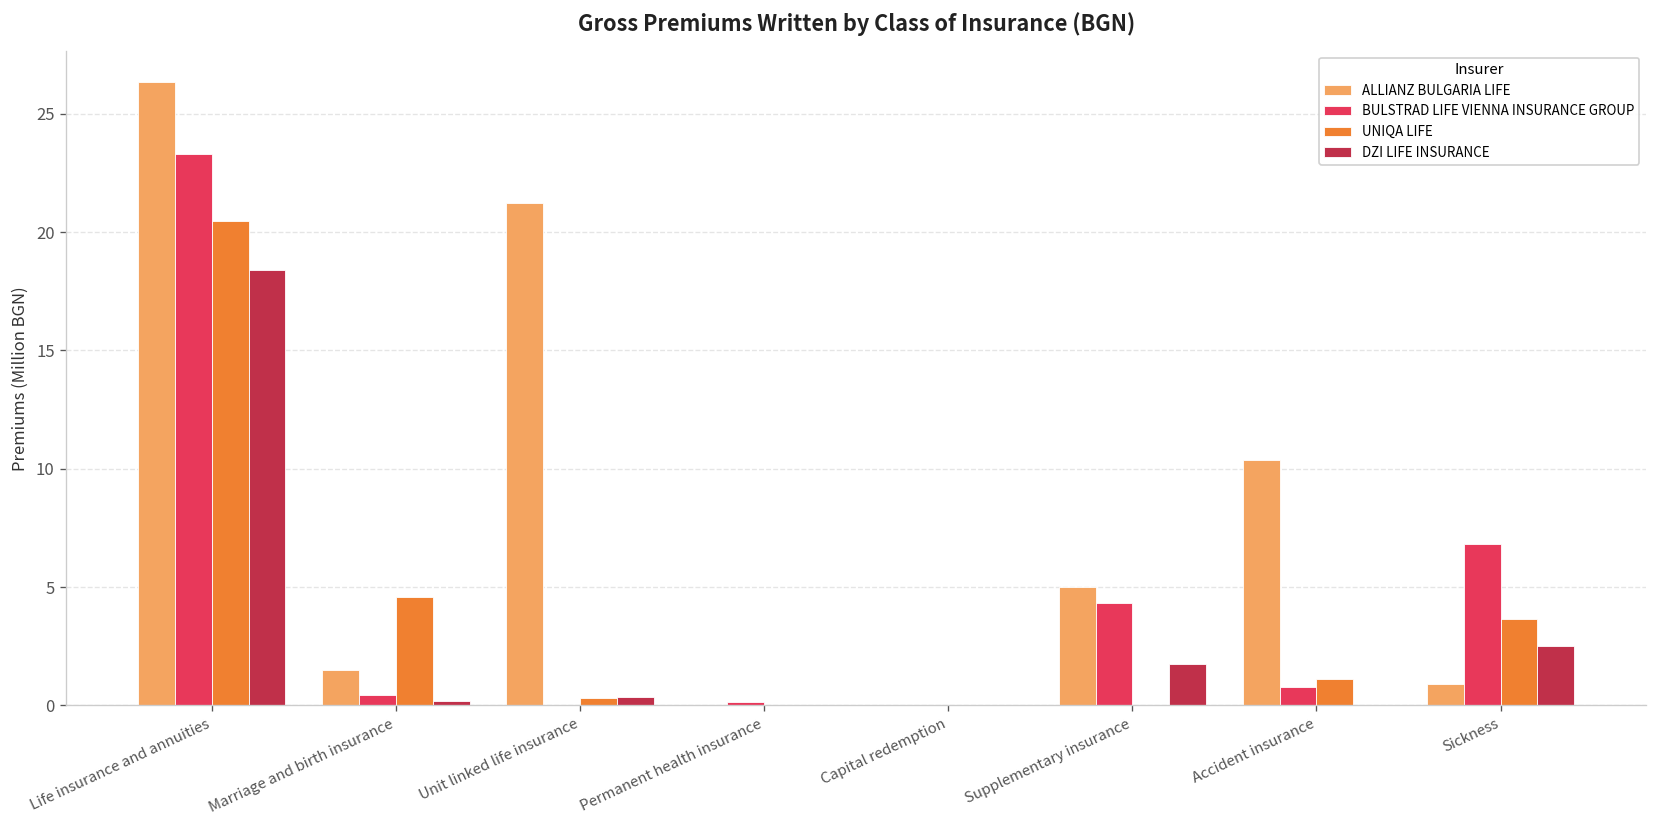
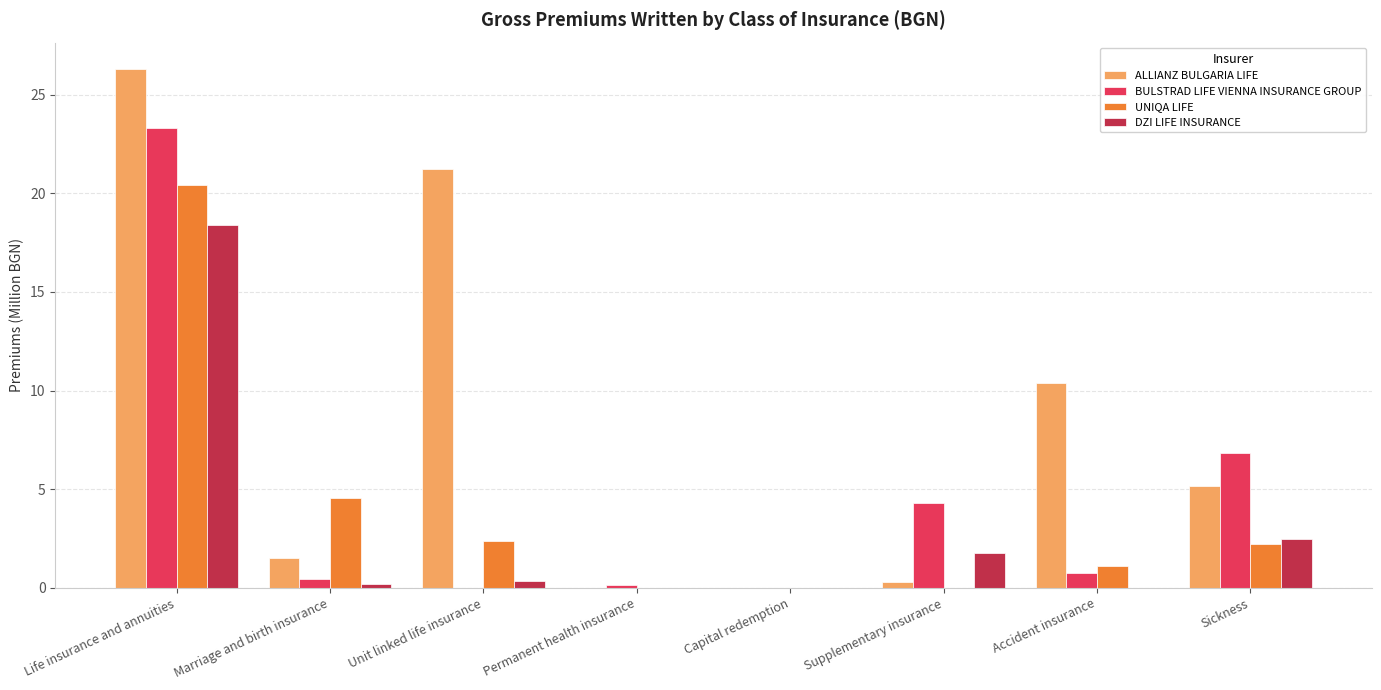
UNIQA LIFE, Unit linked life insurance: 0.3 -> 2.4
ALLIANZ BULGARIA LIFE, Supplementary insurance: 5.0 -> 0.3
ALLIANZ BULGARIA LIFE, Sickness: 0.9 -> 5.1
UNIQA LIFE, Sickness: 3.7 -> 2.2
